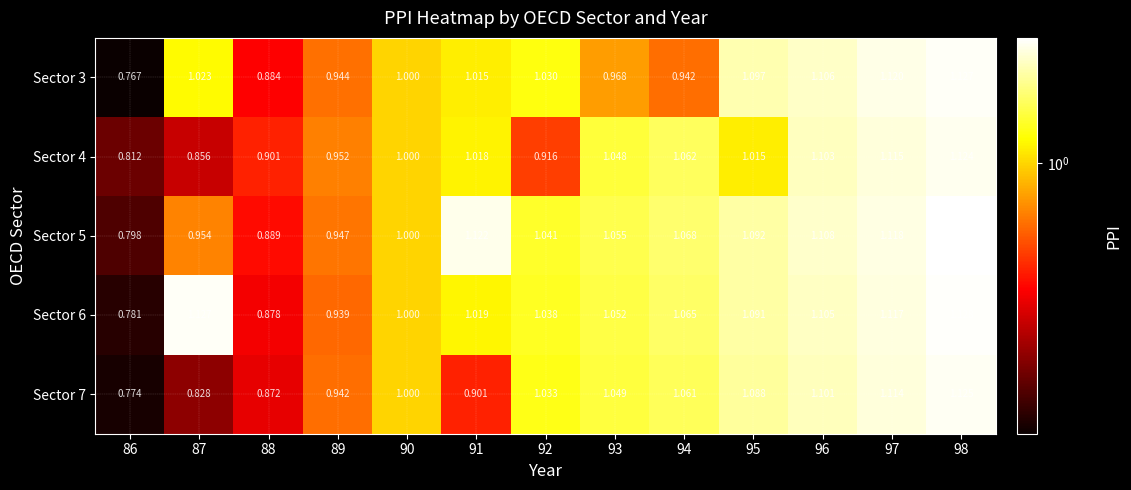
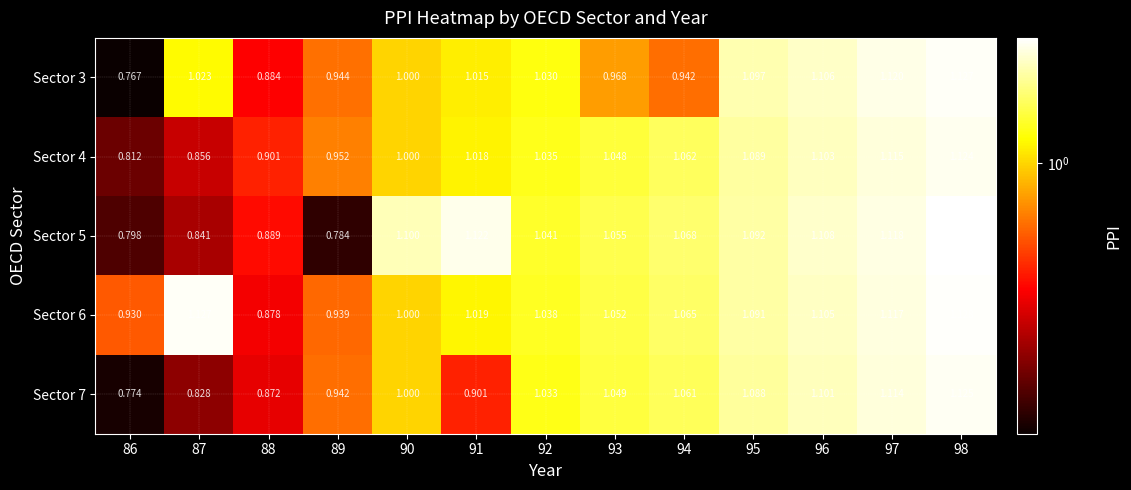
Sector 4, 92: 0.916 -> 1.035
Sector 4, 95: 1.015 -> 1.089
Sector 5, 87: 0.954 -> 0.841
Sector 5, 89: 0.947 -> 0.784
Sector 5, 90: 1.000 -> 1.100
Sector 6, 86: 0.781 -> 0.930
